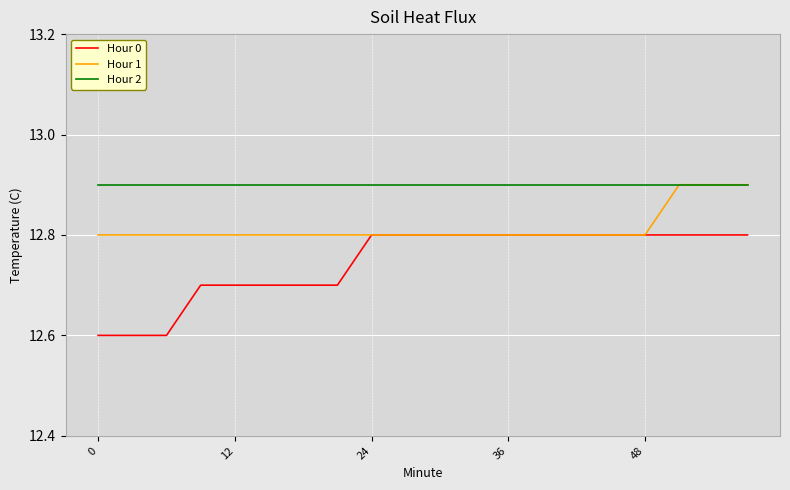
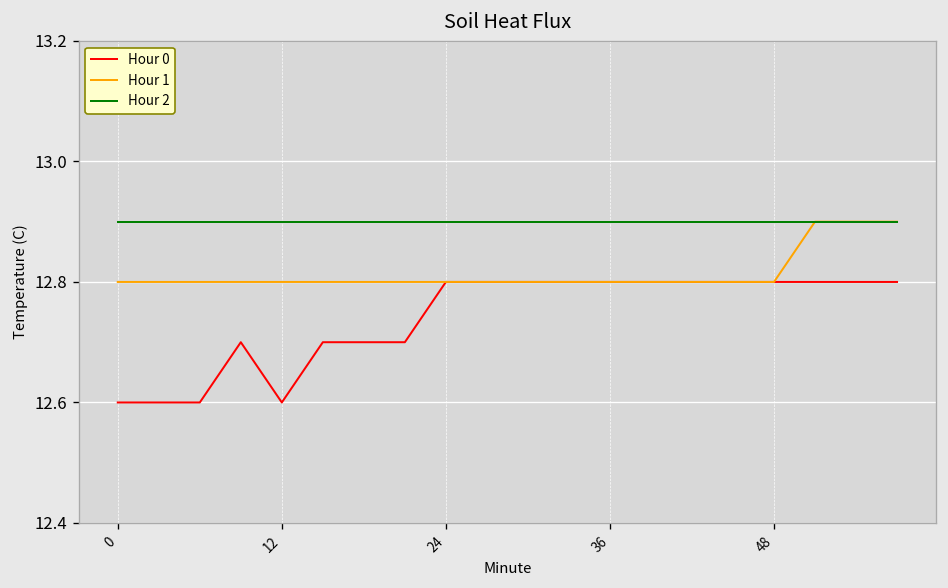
Hour 0, 12: 12.7 -> 12.6
